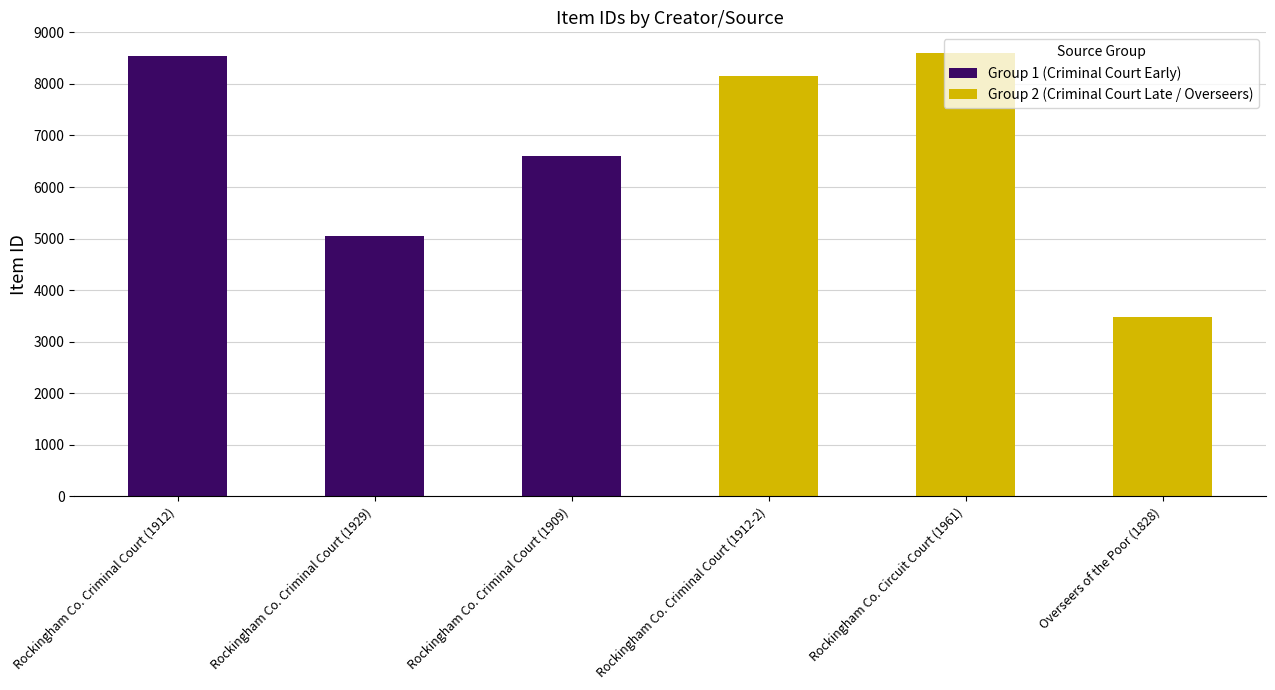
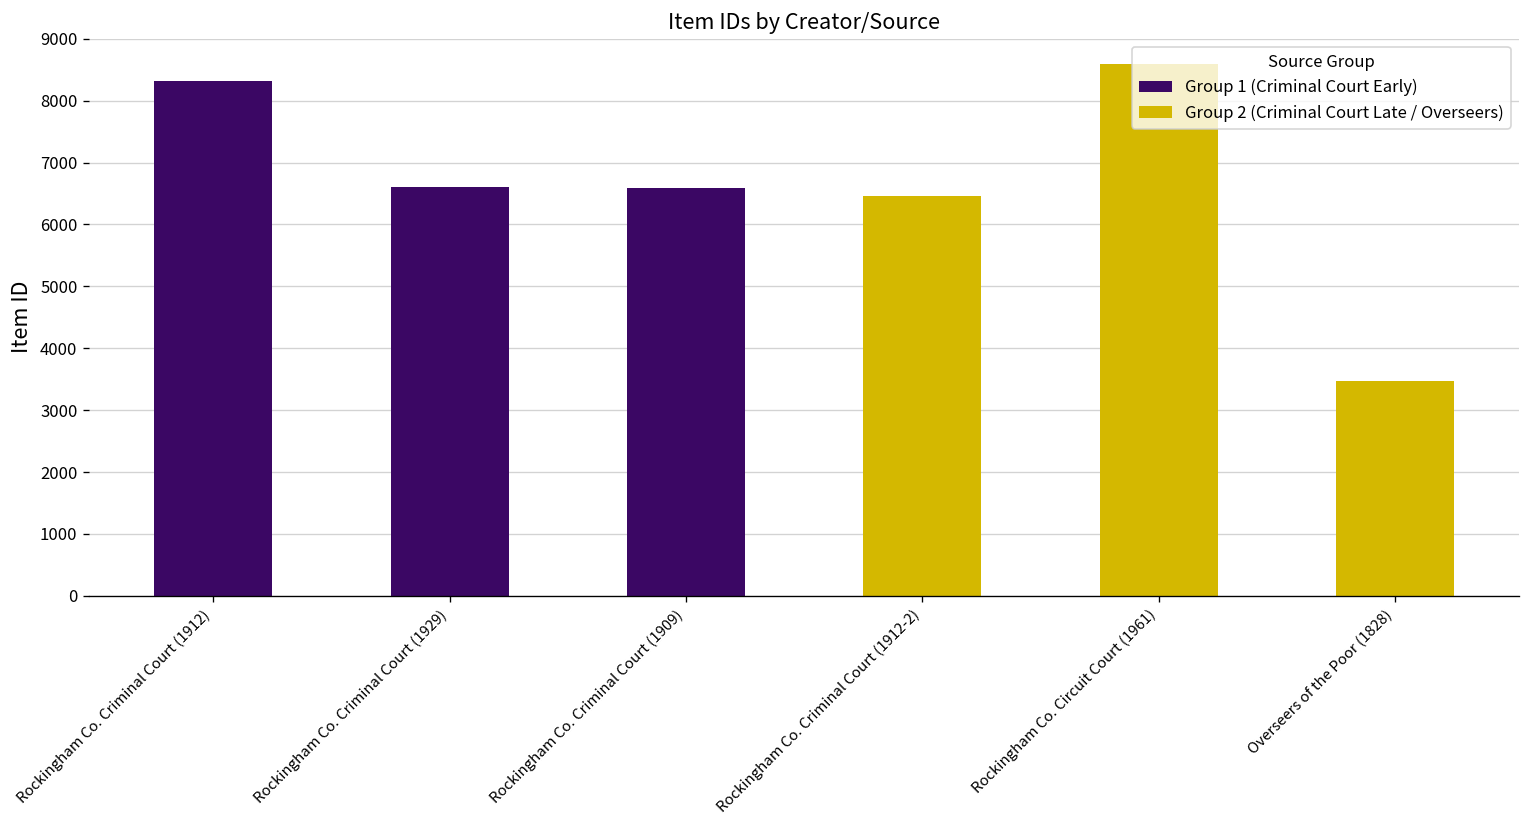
Group 1 (Criminal Court Early), Rockingham Co. Criminal Court (1912): 8500 -> 8300
Group 1 (Criminal Court Early), Rockingham Co. Criminal Court (1929): 5100 -> 6600
Group 2 (Criminal Court Late / Overseers), Rockingham Co. Criminal Court (1912-2): 8100 -> 6500
